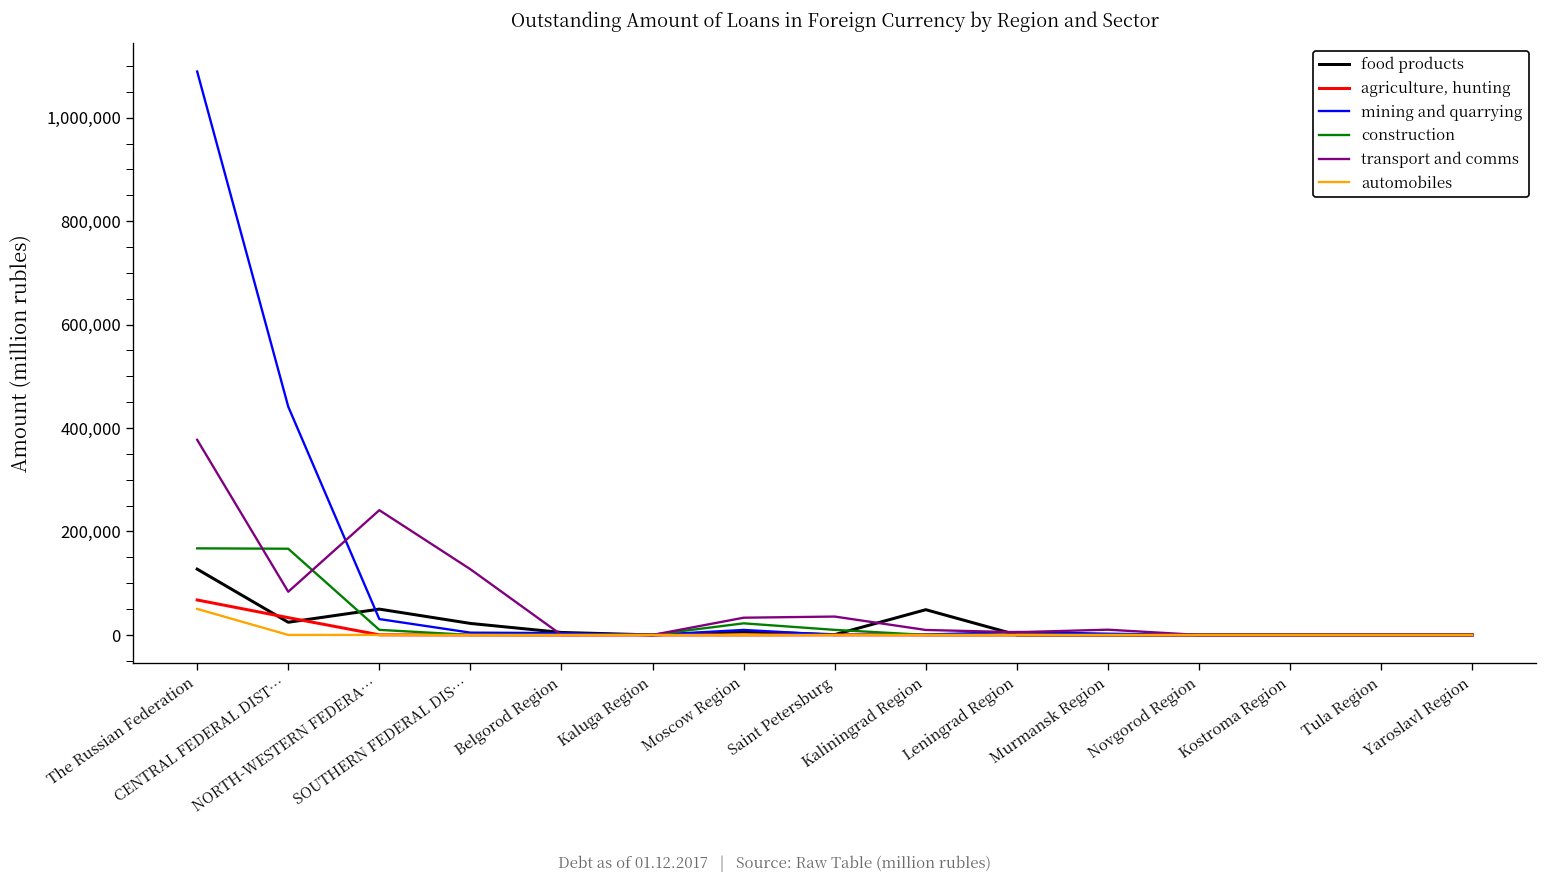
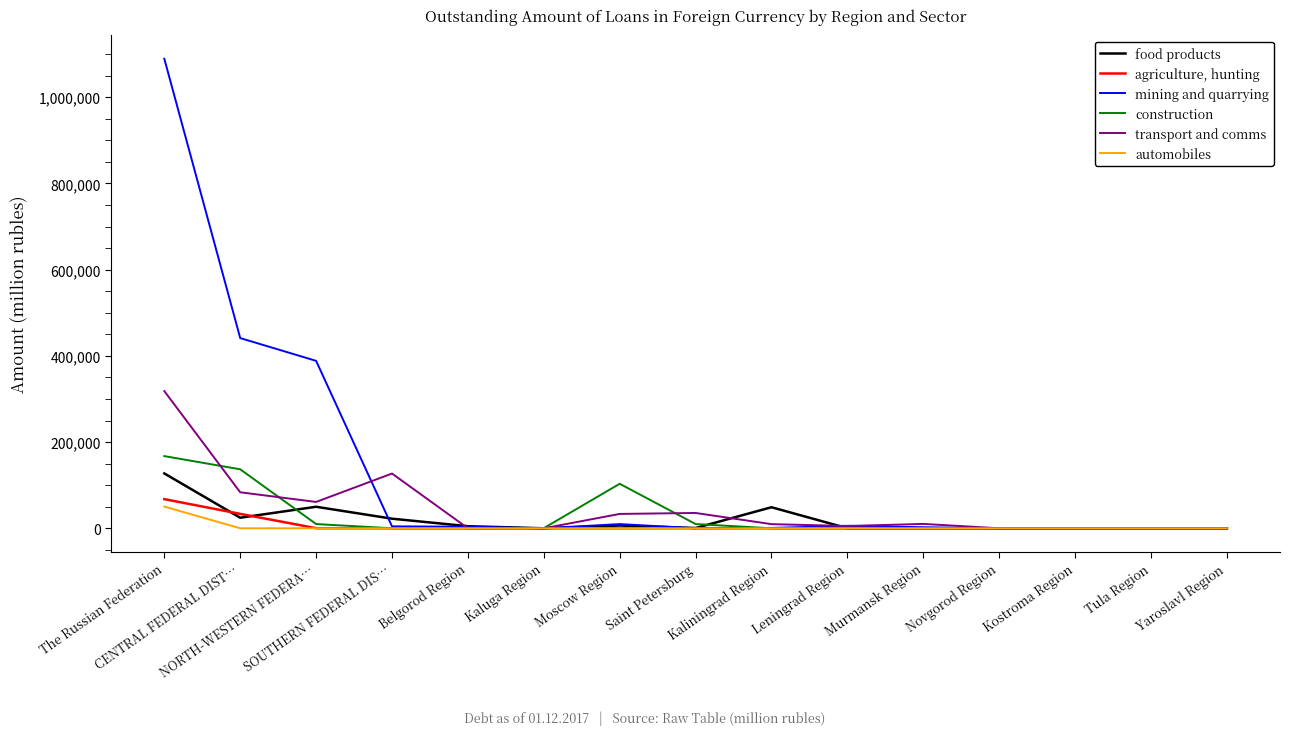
transport and comms, The Russian Federation: 380,000 -> 320,000
construction, CENTRAL FEDERAL DIST…: 170,000 -> 140,000
mining and quarrying, NORTH-WESTERN FEDERA…: 30,000 -> 390,000
transport and comms, NORTH-WESTERN FEDERA…: 240,000 -> 60,000
construction, Moscow Region: 20,000 -> 100,000
